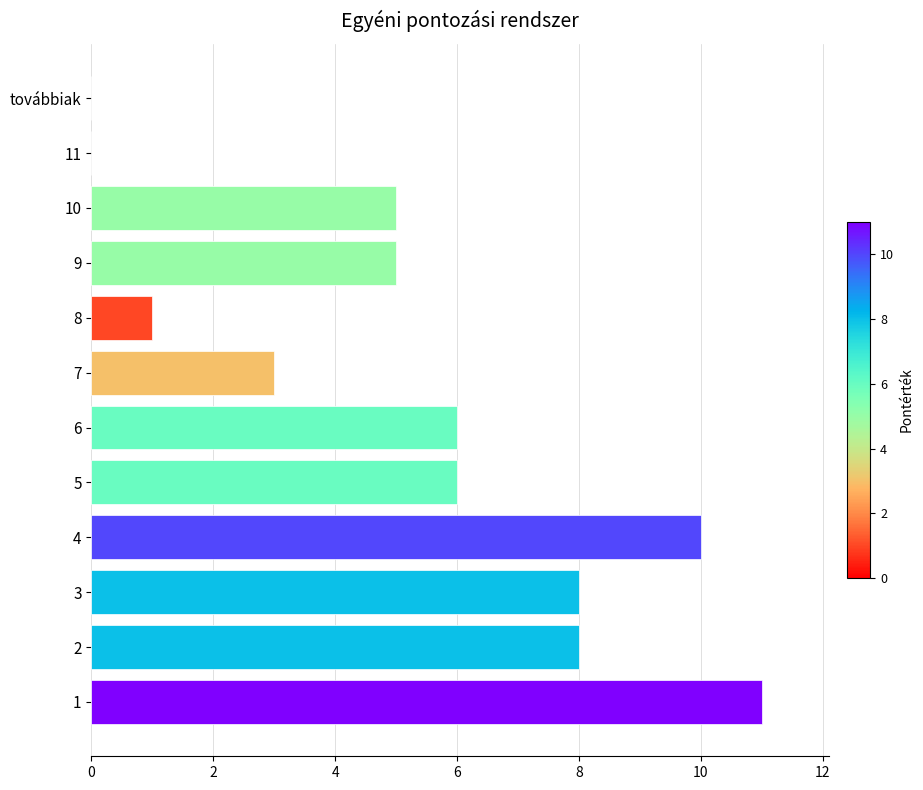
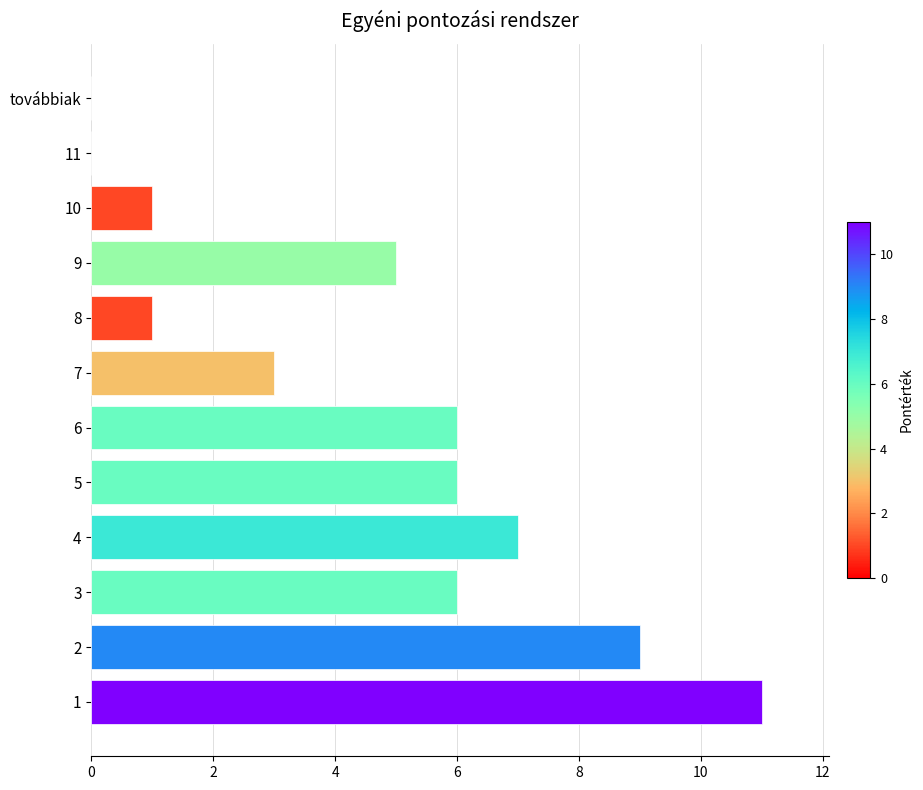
10: 5 -> 1
4: 10 -> 7
3: 8 -> 6
2: 8 -> 9
